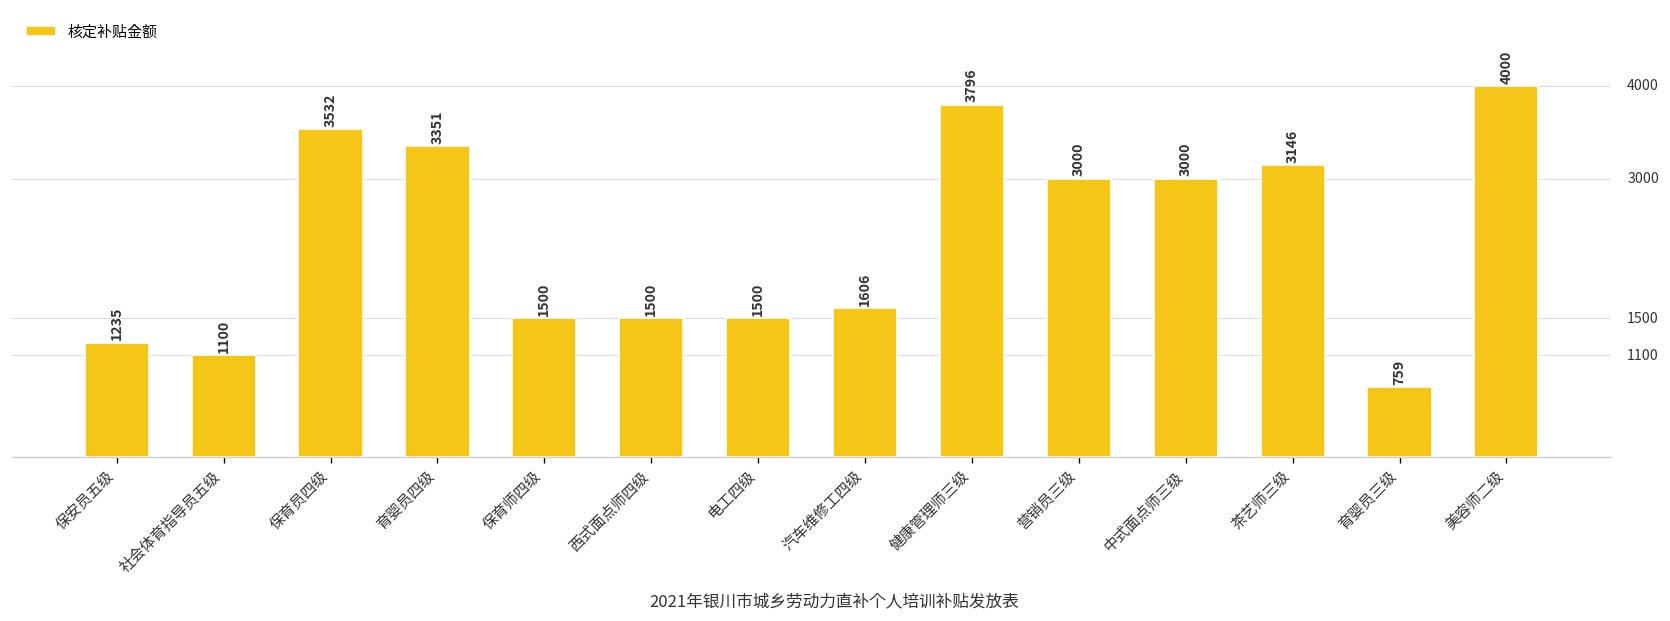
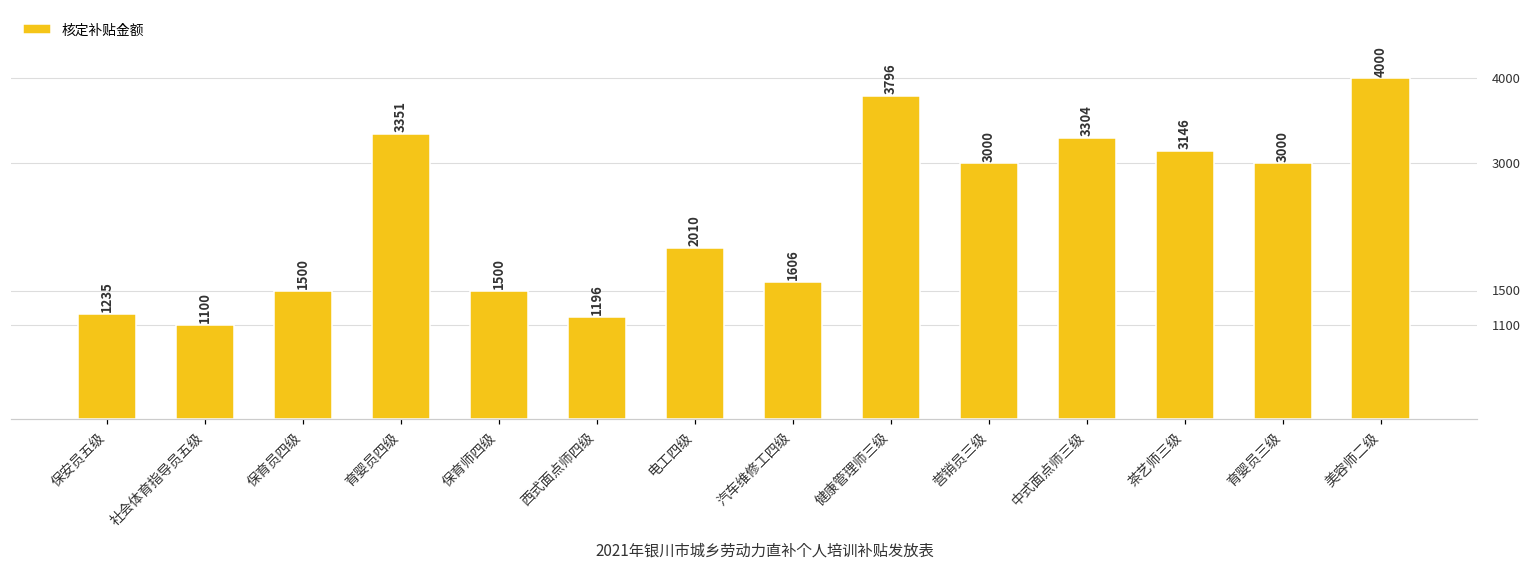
保育员四级: 3532 -> 1500
西式面点师四级: 1500 -> 1196
电工四级: 1500 -> 2010
中式面点师三级: 3000 -> 3304
育婴员三级: 759 -> 3000
